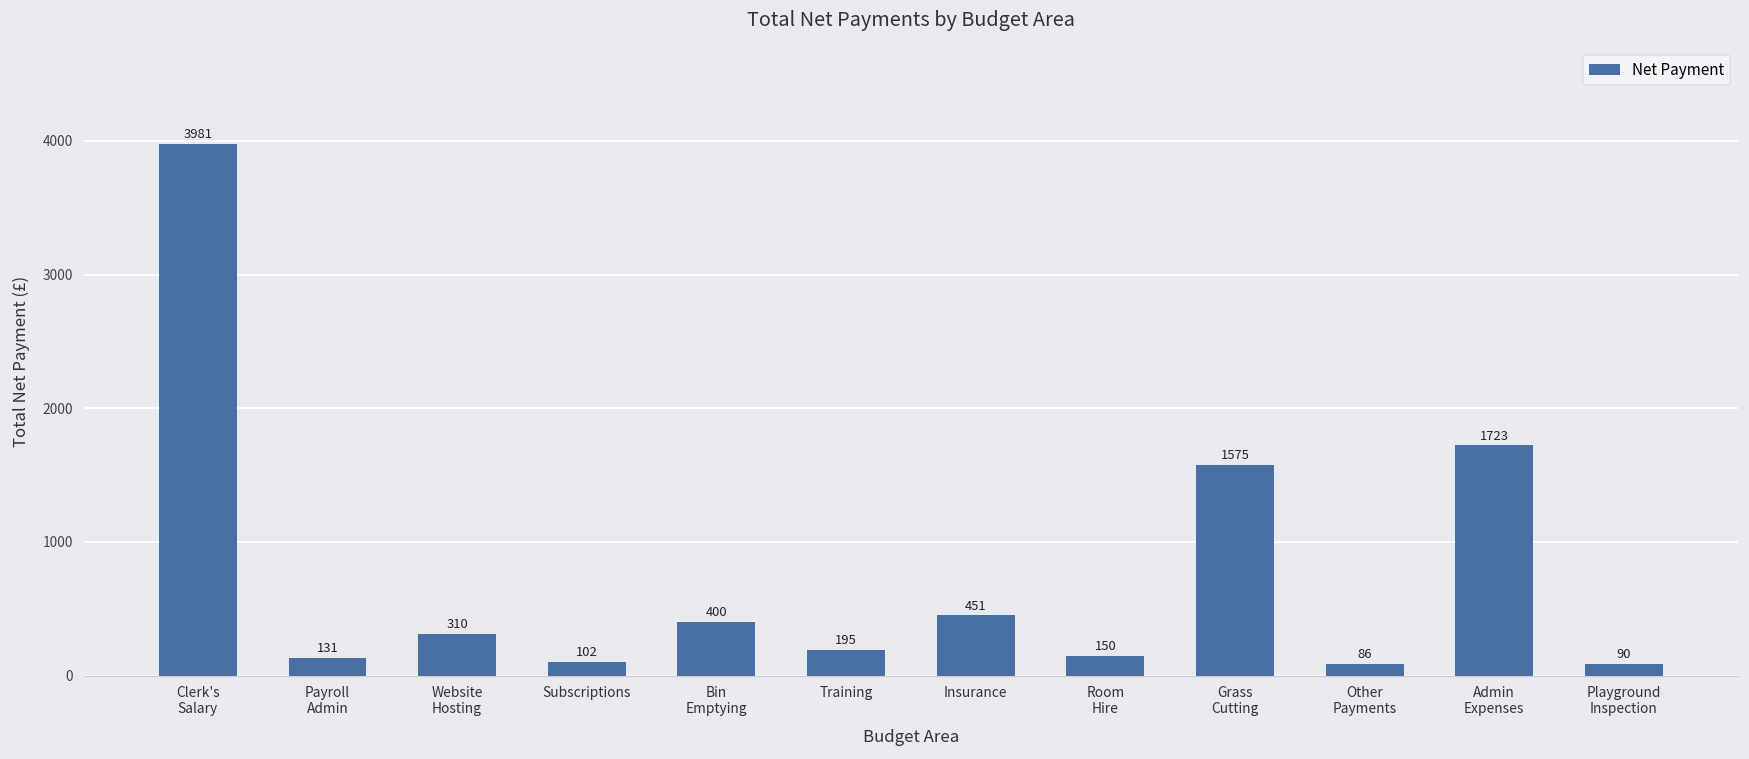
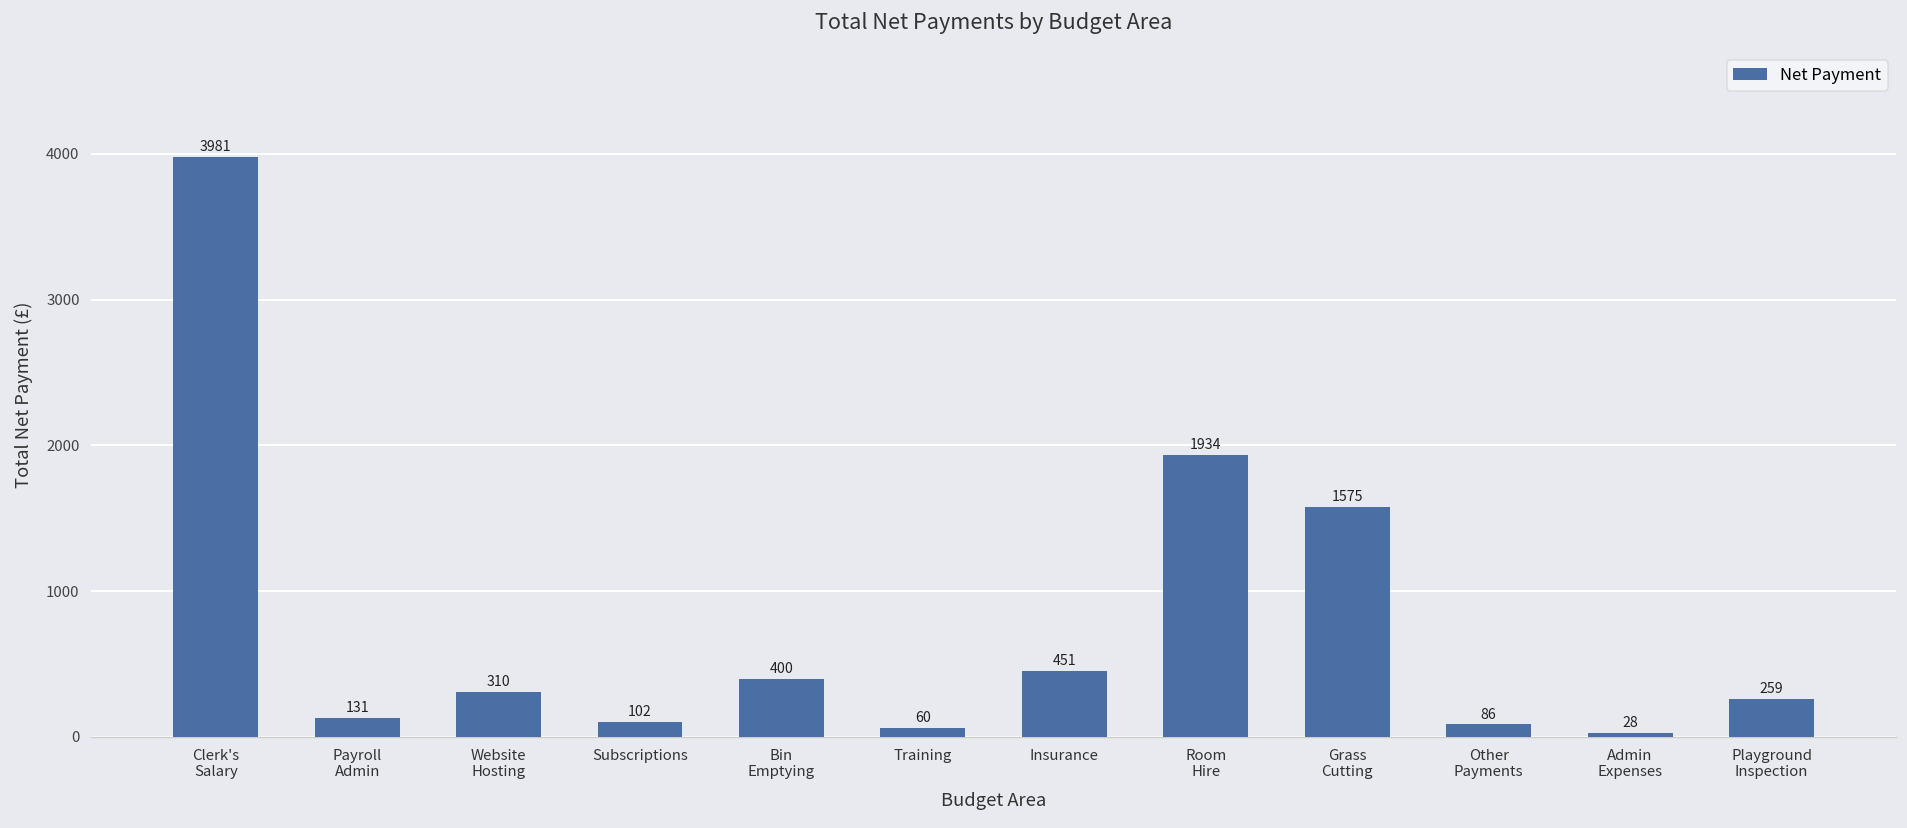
Training: 195 -> 60
Room Hire: 150 -> 1934
Admin Expenses: 1723 -> 28
Playground Inspection: 90 -> 259
